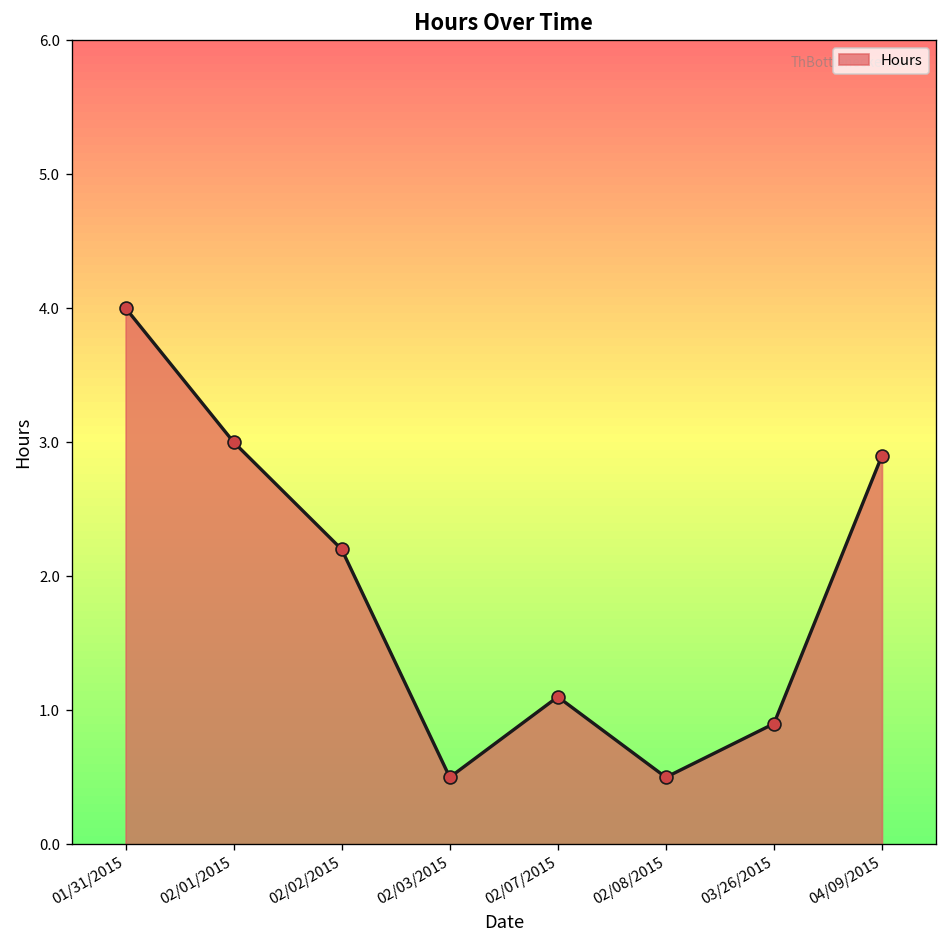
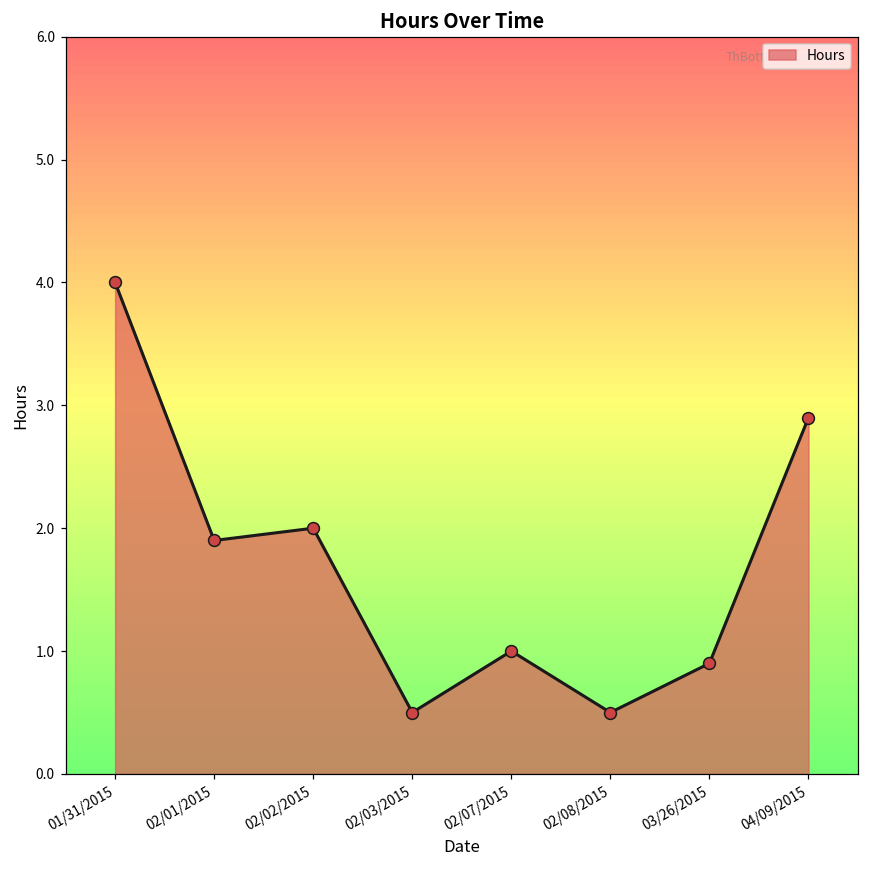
02/01/2015: 3.0 -> 1.9
02/02/2015: 2.2 -> 2.0
02/07/2015: 1.1 -> 1.0
